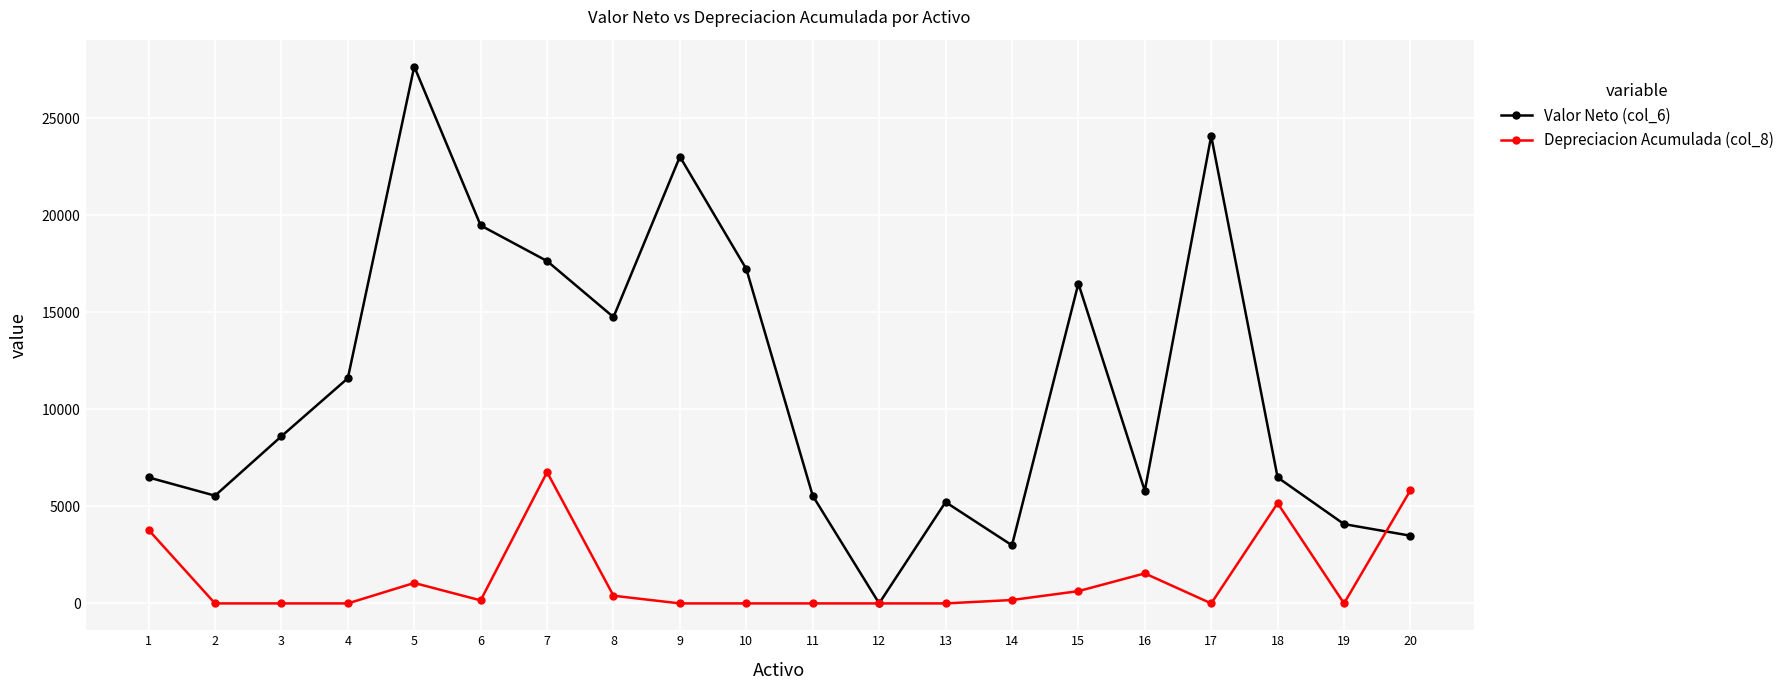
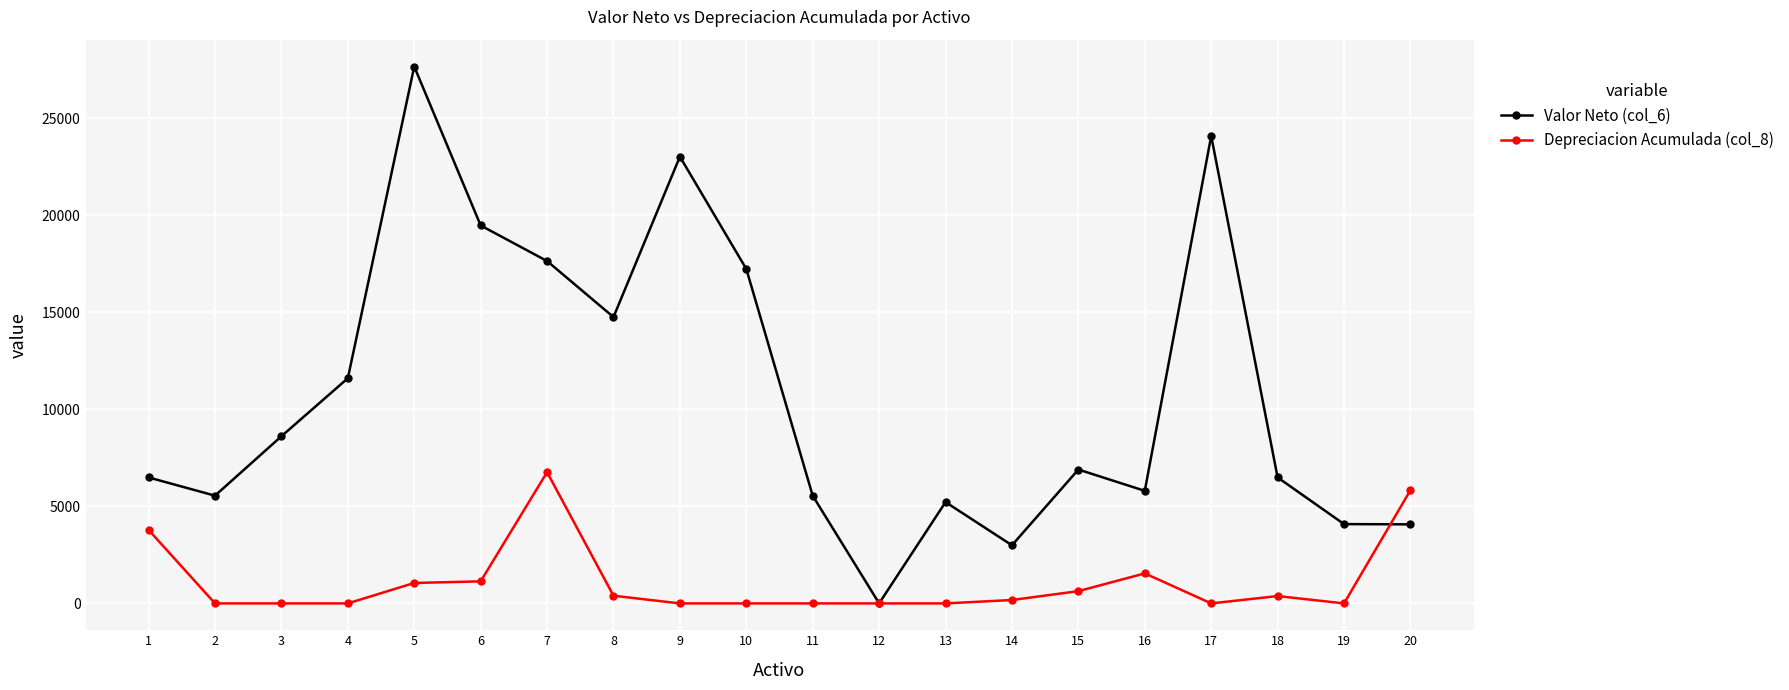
Depreciacion Acumulada (col_8), 6: 200 -> 1100
Valor Neto (col_6), 15: 16500 -> 6900
Depreciacion Acumulada (col_8), 18: 5200 -> 400
Valor Neto (col_6), 20: 3500 -> 4100
